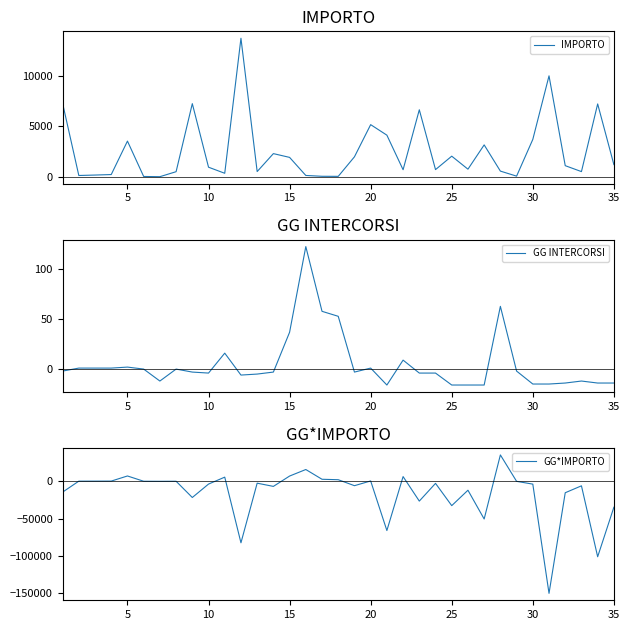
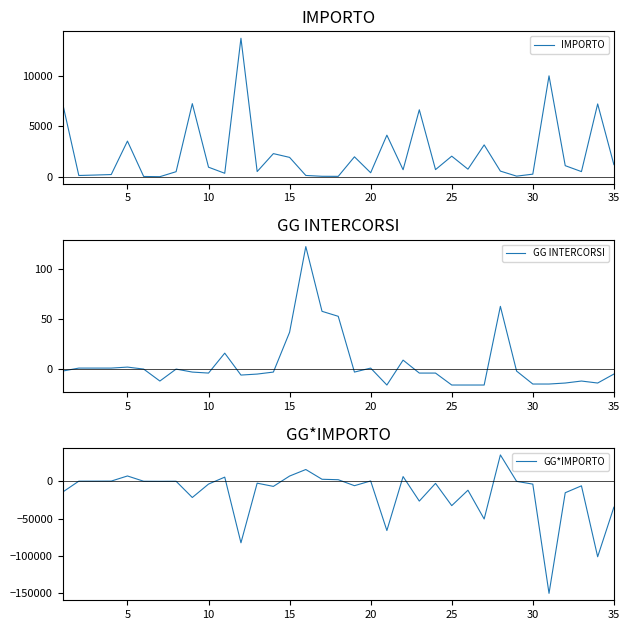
IMPORTO, 20: 5200 -> 400
IMPORTO, 30: 3700 -> 300
GG INTERCORSI, 35: -14 -> -5
